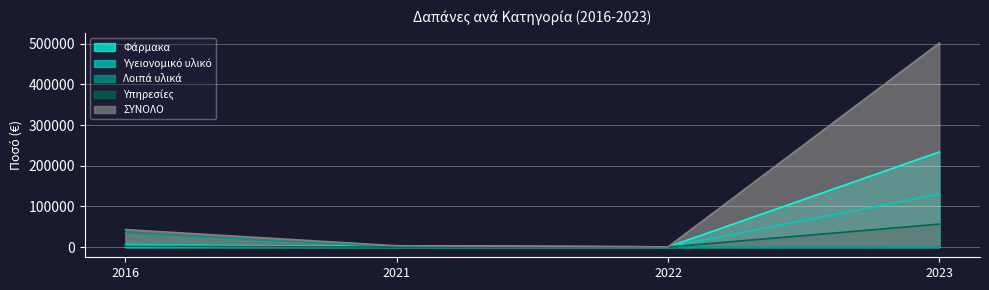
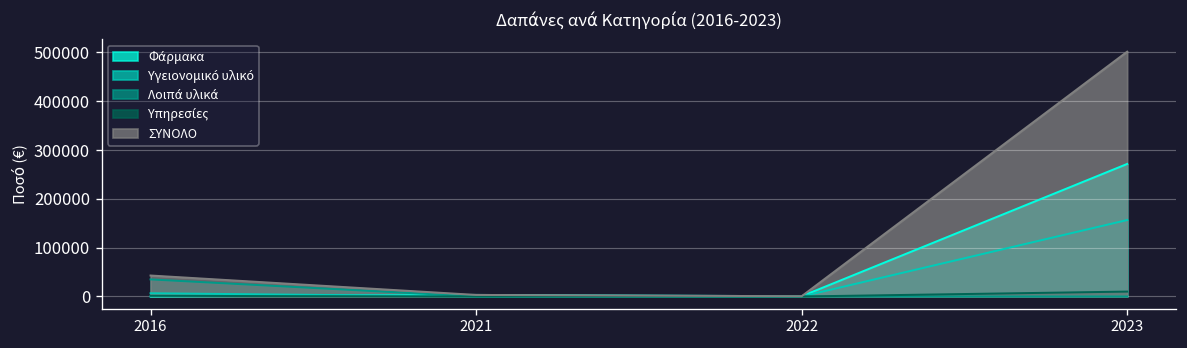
Φάρμακα, 2023: 230000 -> 270000
Υγειονομικό υλικό, 2023: 130000 -> 160000
Υπηρεσίες, 2023: 60000 -> 10000
